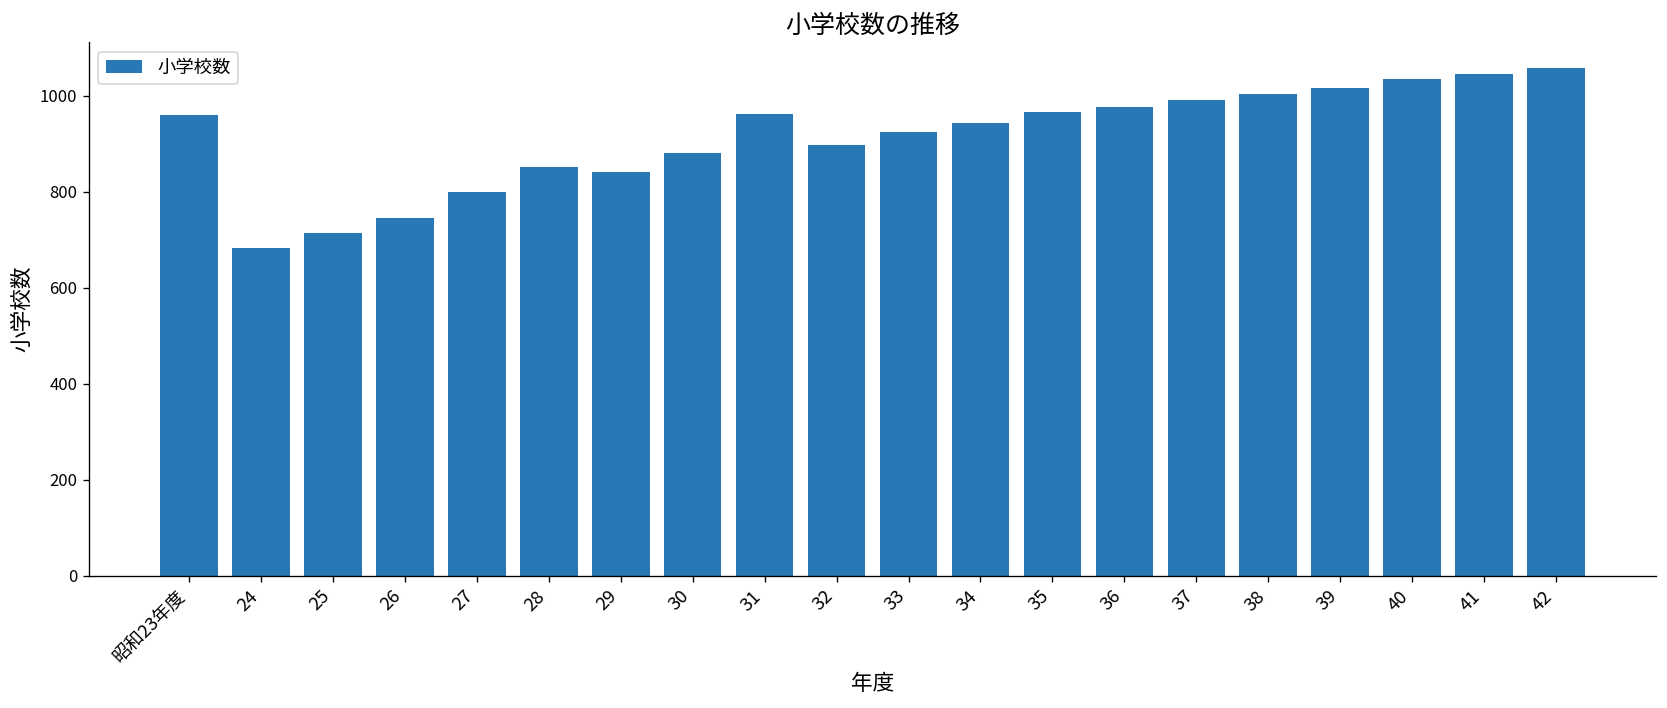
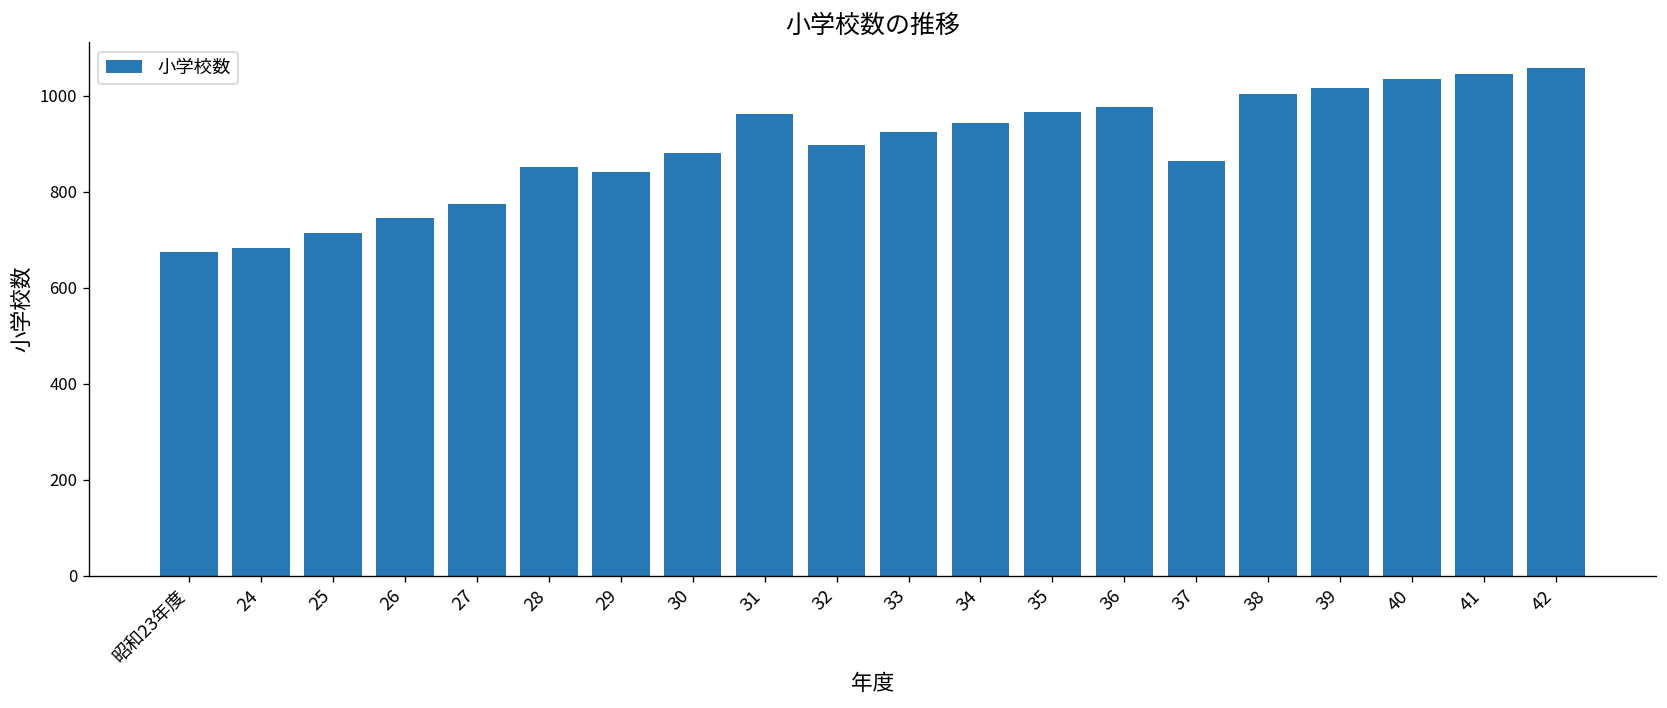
昭和23年度: 960 -> 680
27: 800 -> 780
37: 990 -> 860
